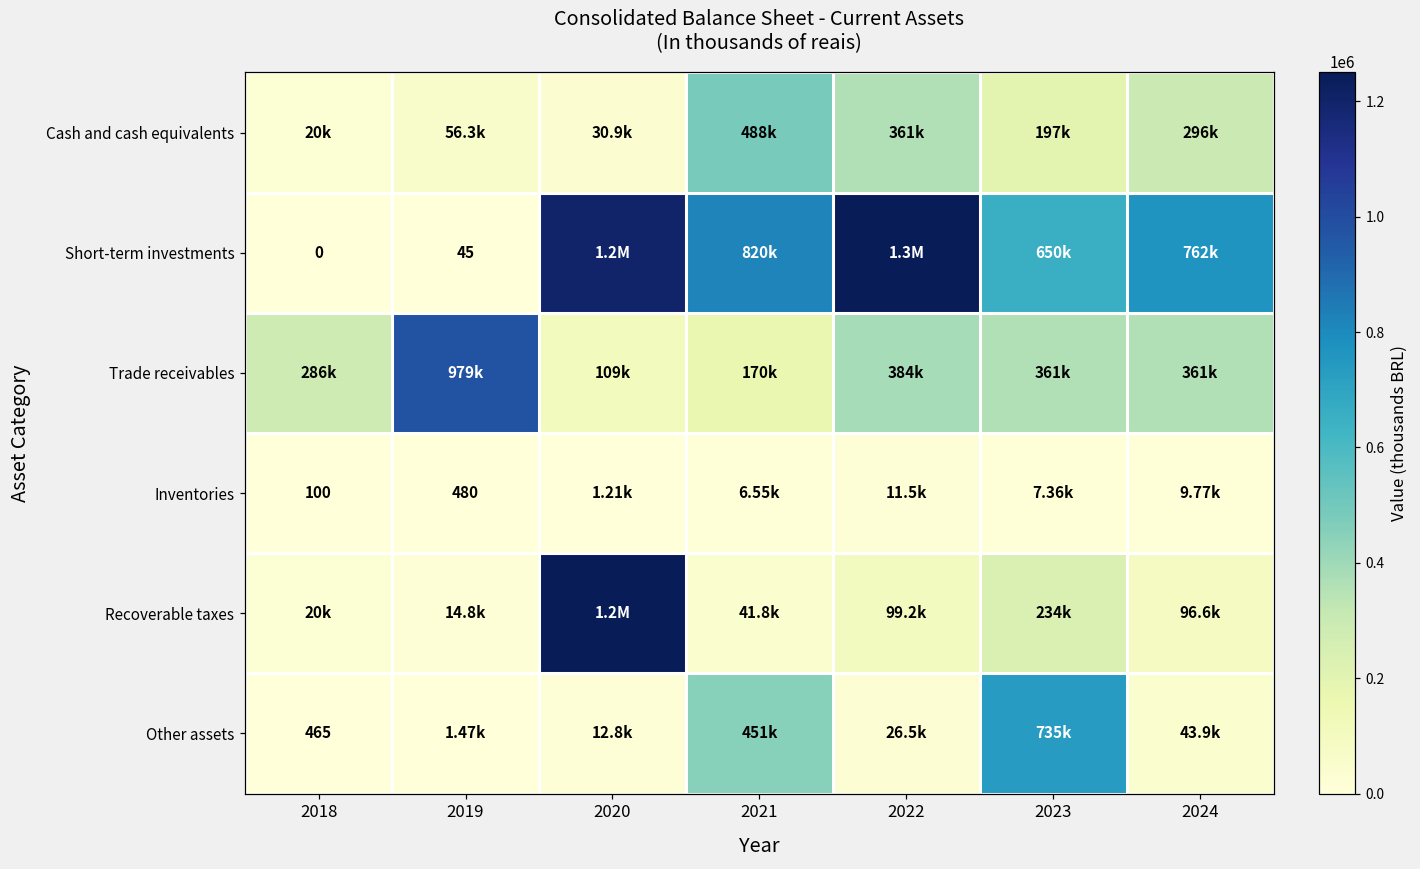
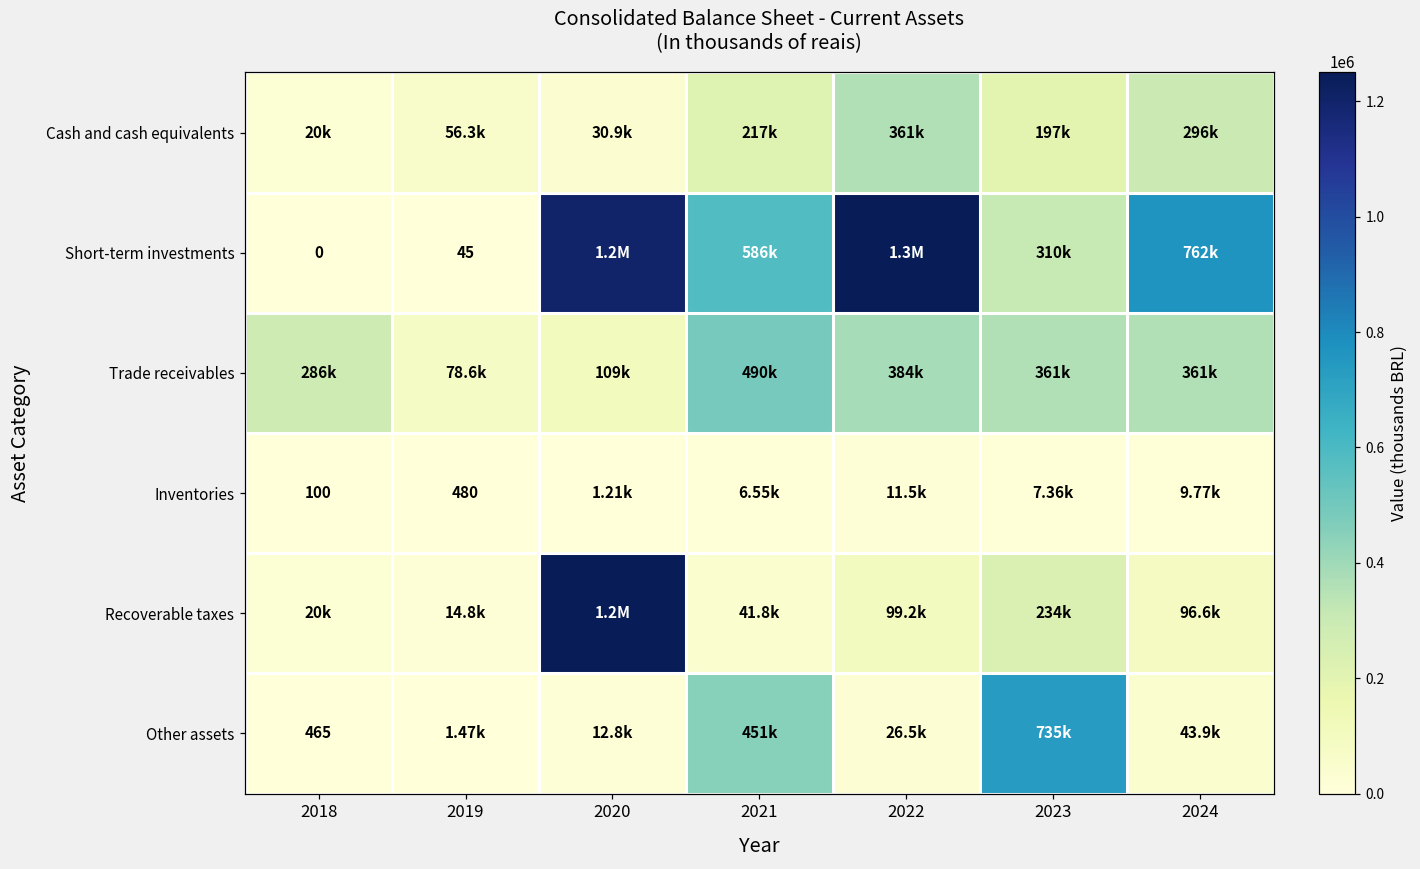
Cash and cash equivalents, 2021: 488k -> 217k
Short-term investments, 2021: 820k -> 586k
Short-term investments, 2023: 650k -> 310k
Trade receivables, 2019: 979k -> 78.6k
Trade receivables, 2021: 170k -> 490k
